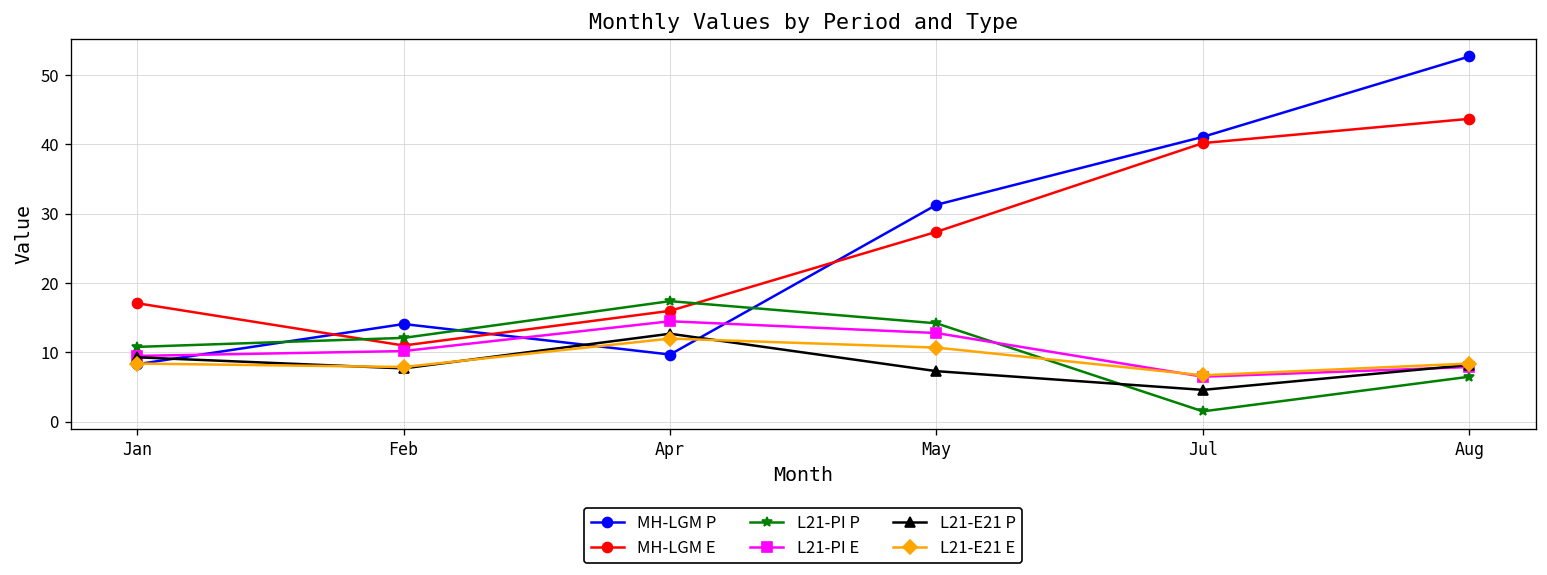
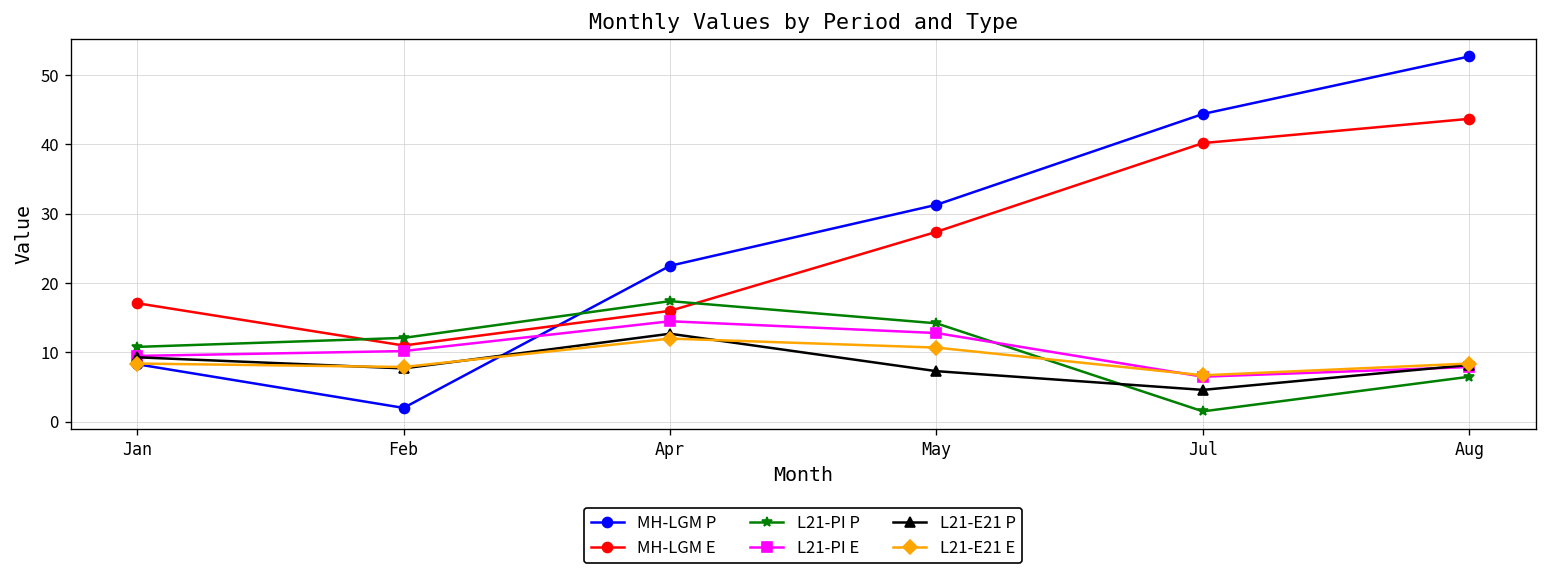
MH-LGM P, Feb: 14 -> 2
MH-LGM P, Apr: 10 -> 23
MH-LGM P, Jul: 41 -> 44
